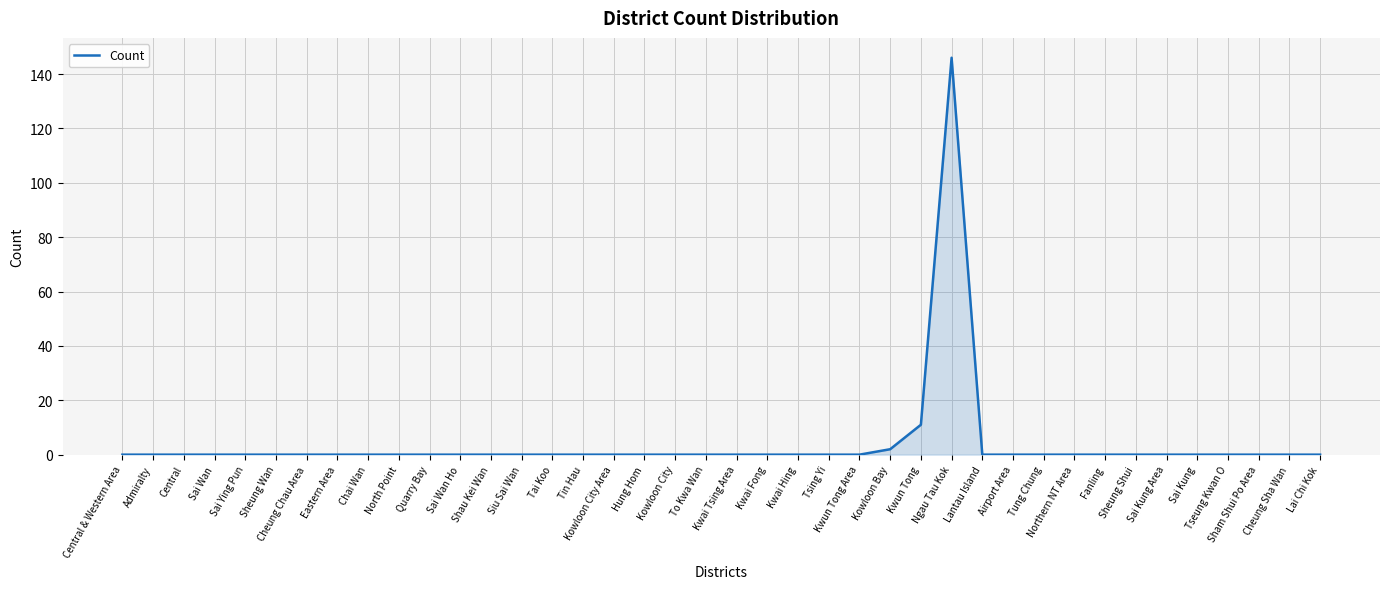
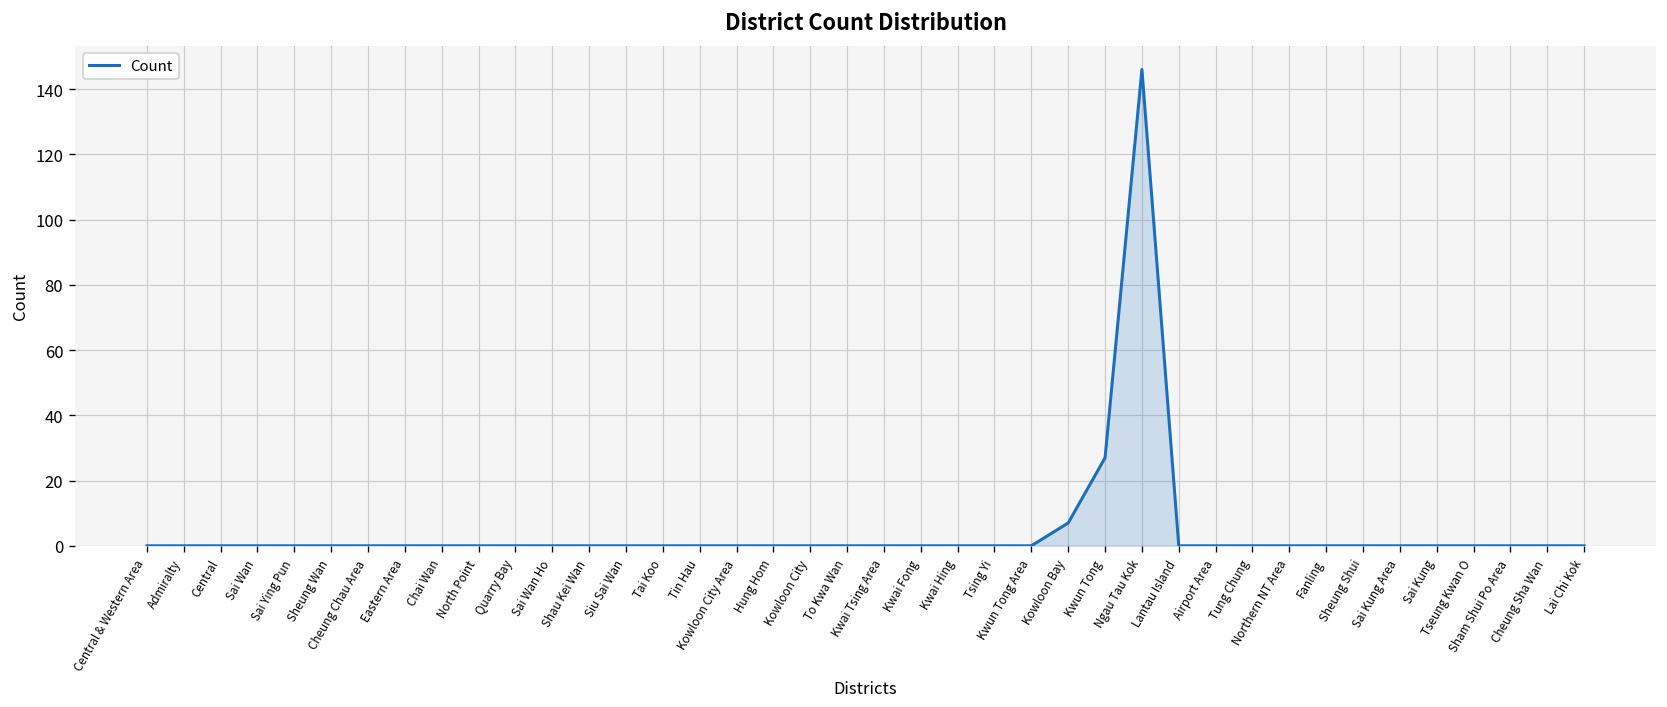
Kowloon Bay: 2 -> 7
Kwun Tong: 11 -> 27
